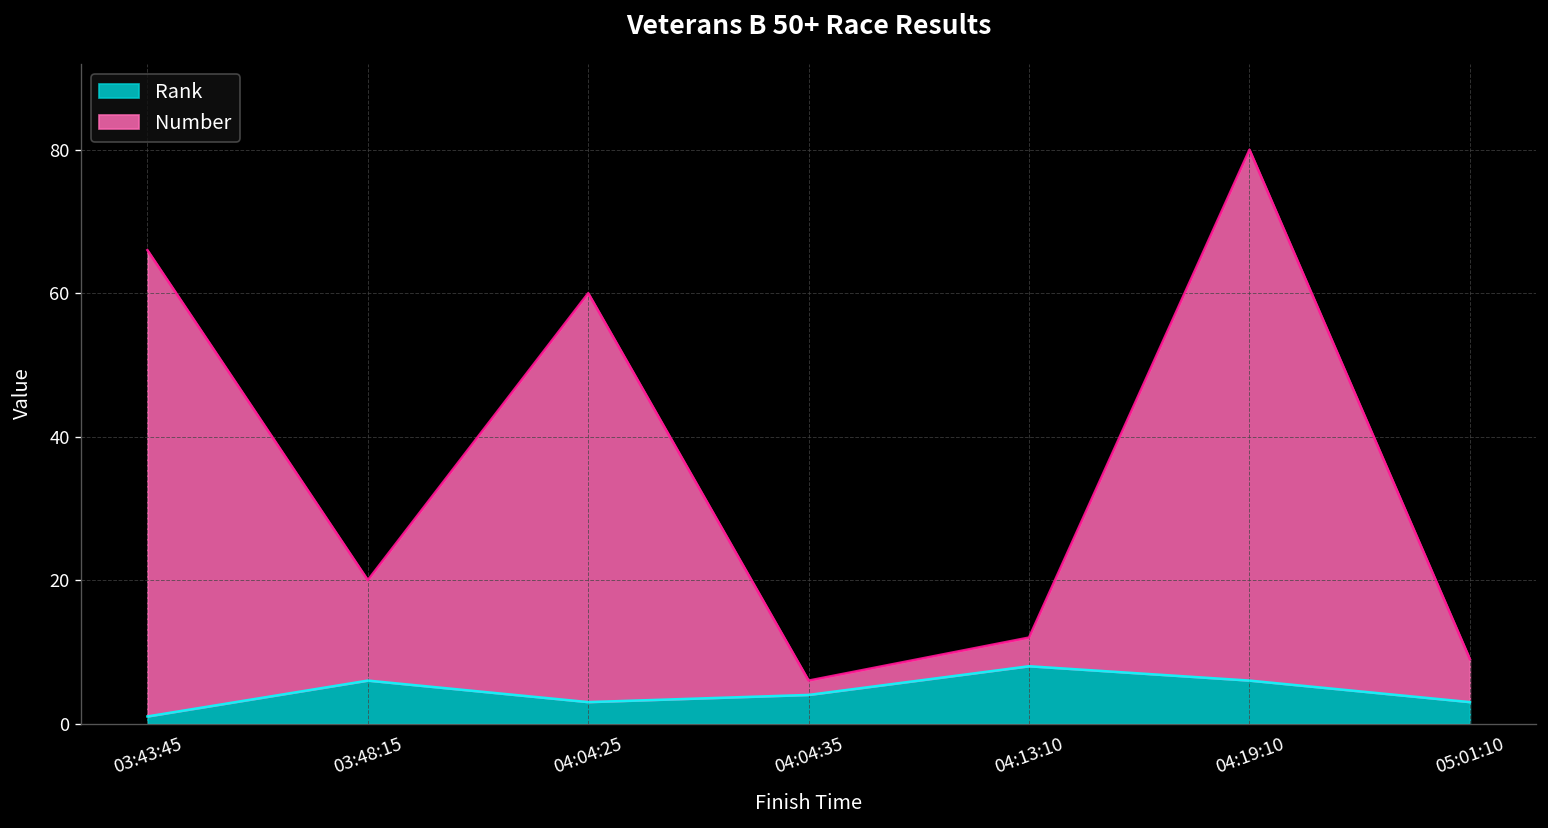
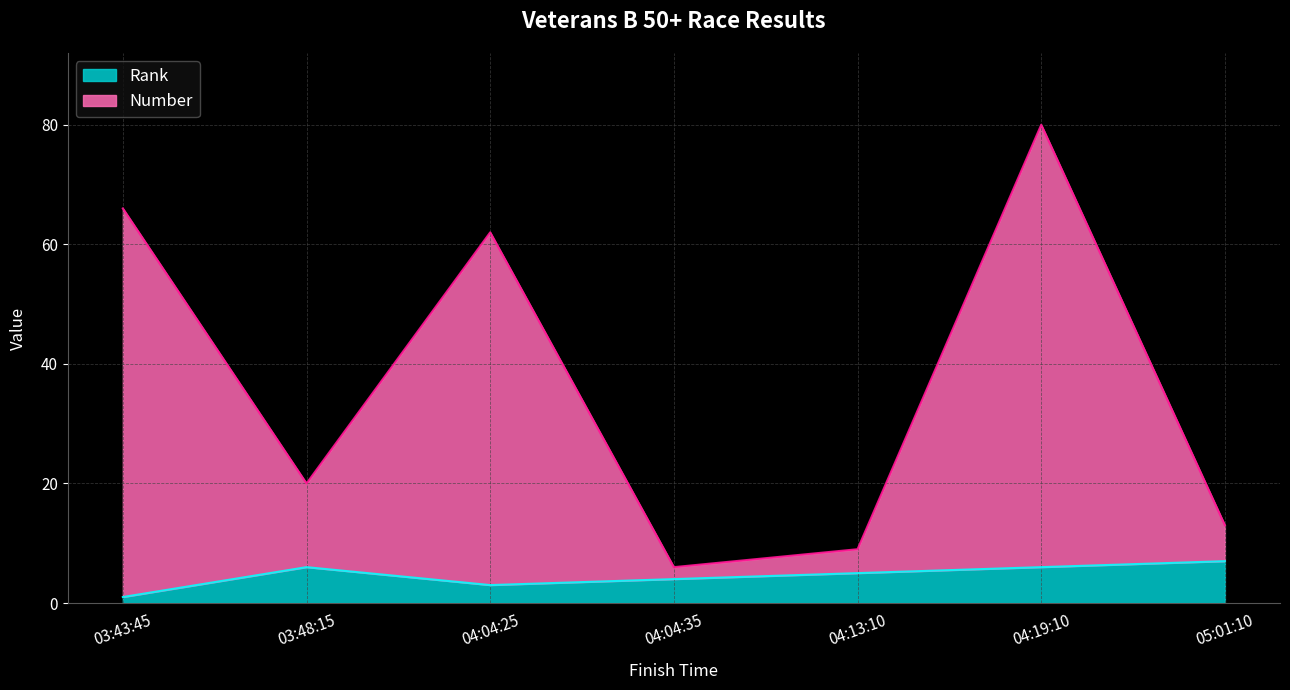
Number, 04:04:25: 57 -> 59
Rank, 04:13:10: 8 -> 5
Rank, 05:01:10: 3 -> 7
